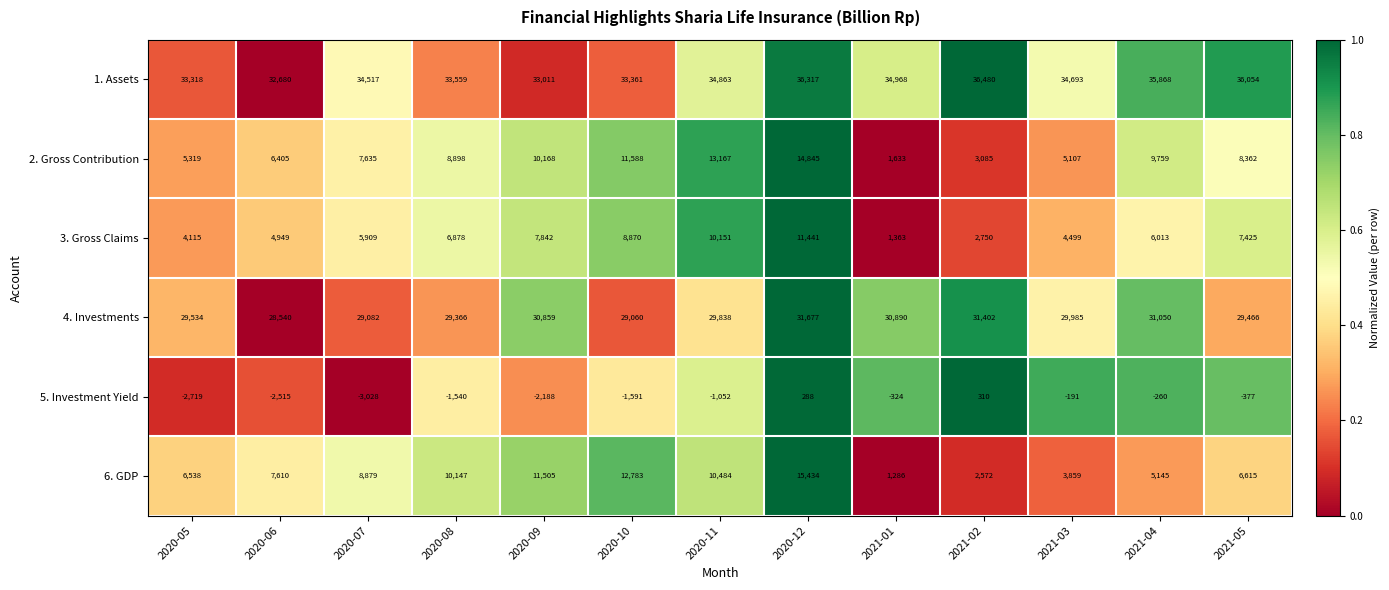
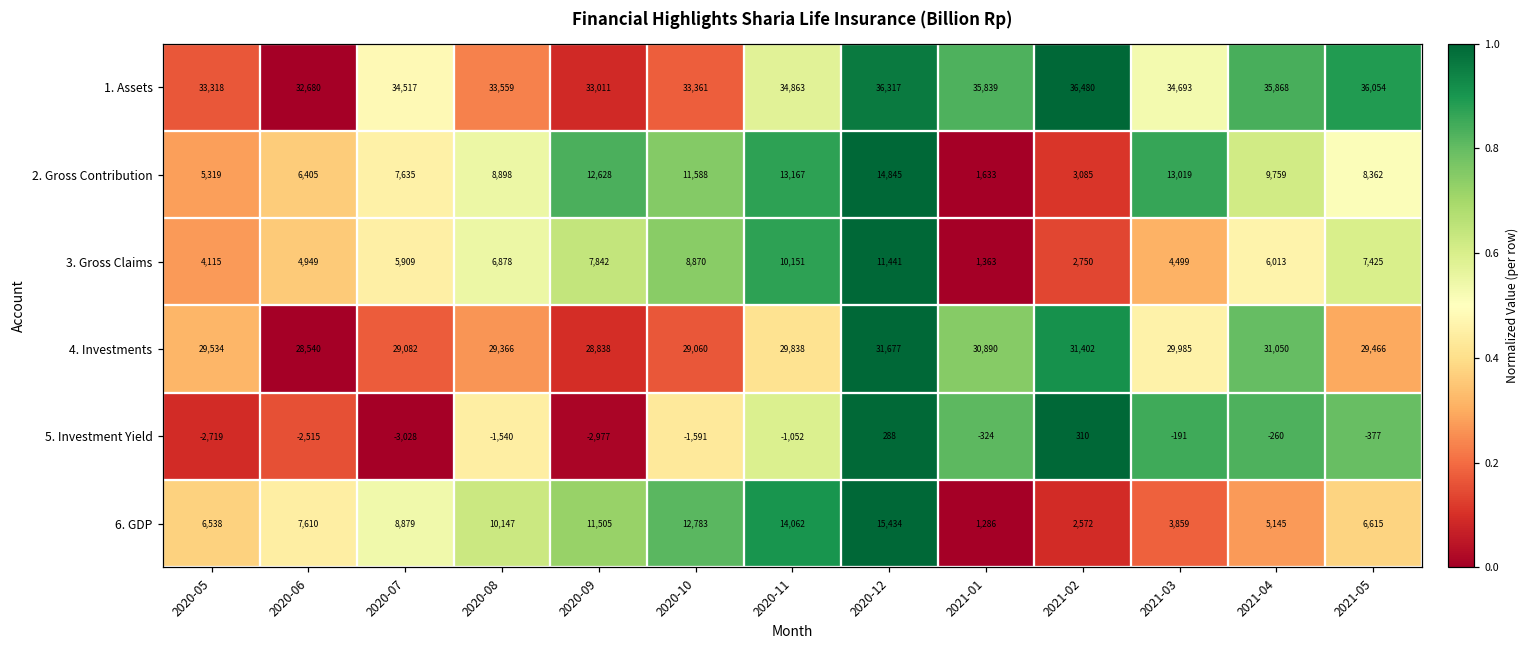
1. Assets, 2021-01: 34,968 -> 35,839
2. Gross Contribution, 2020-09: 10,168 -> 12,628
2. Gross Contribution, 2021-03: 5,107 -> 13,019
4. Investments, 2020-09: 30,859 -> 28,838
5. Investment Yield, 2020-09: -2,188 -> -2,977
6. GDP, 2020-11: 10,484 -> 14,062
